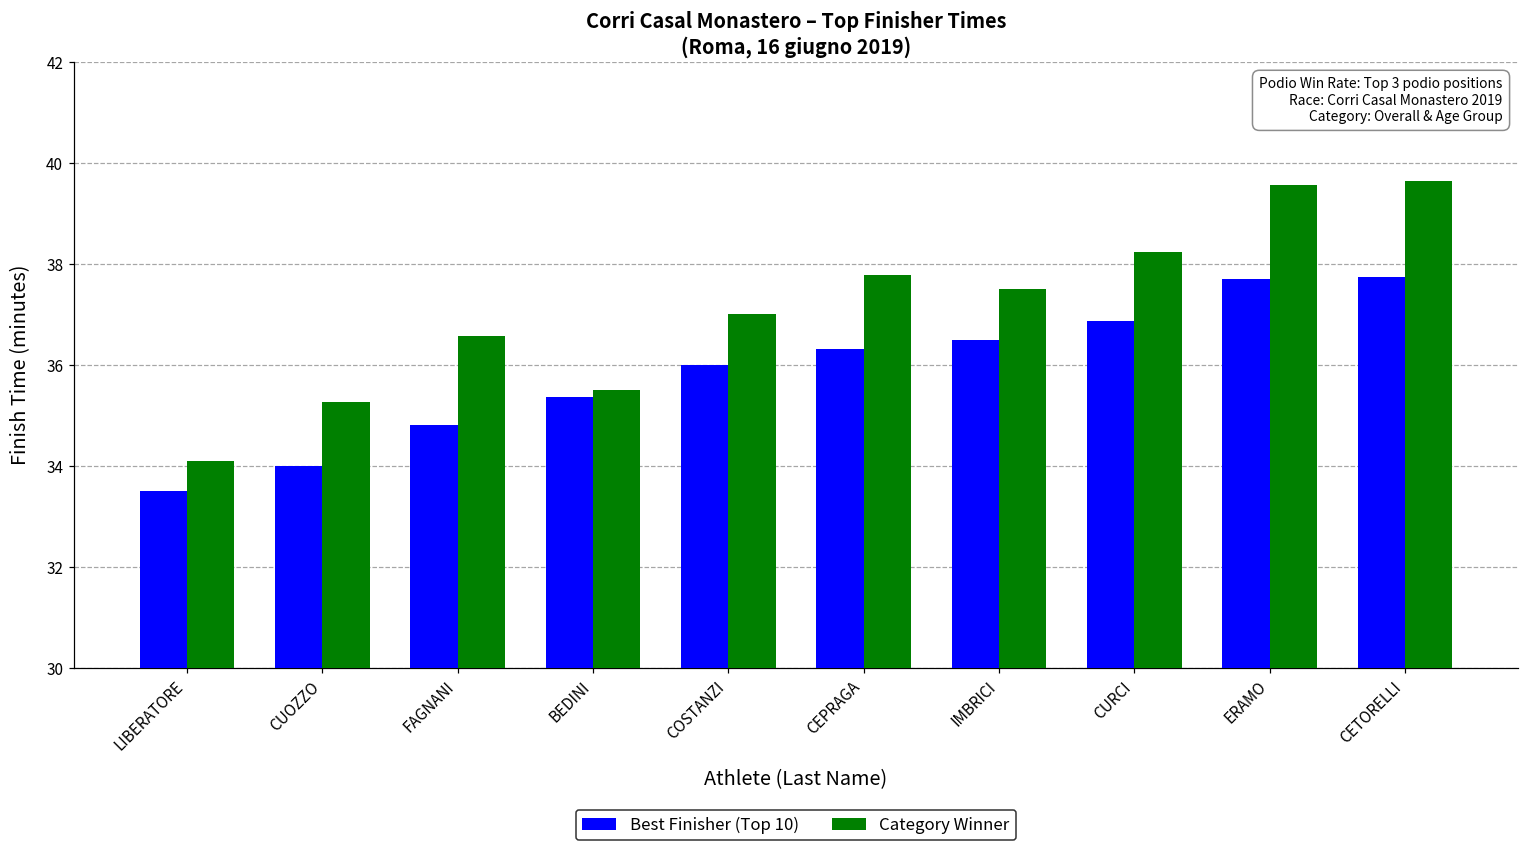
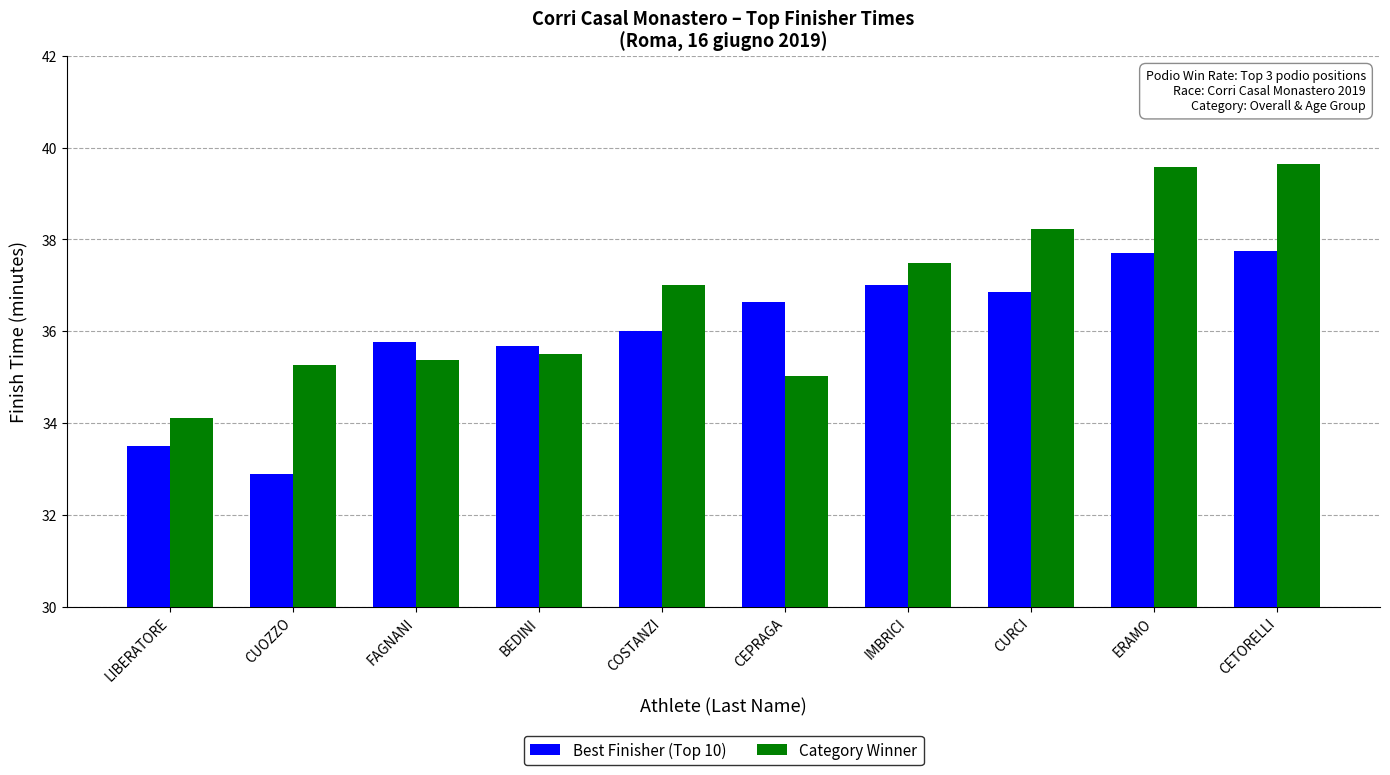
Best Finisher (Top 10), CUOZZO: 34.0 -> 32.9
Best Finisher (Top 10), FAGNANI: 34.8 -> 35.8
Category Winner, FAGNANI: 36.6 -> 35.4
Best Finisher (Top 10), BEDINI: 35.4 -> 35.7
Best Finisher (Top 10), CEPRAGA: 36.3 -> 36.6
Category Winner, CEPRAGA: 37.8 -> 35.0
Best Finisher (Top 10), IMBRICI: 36.5 -> 37.0
